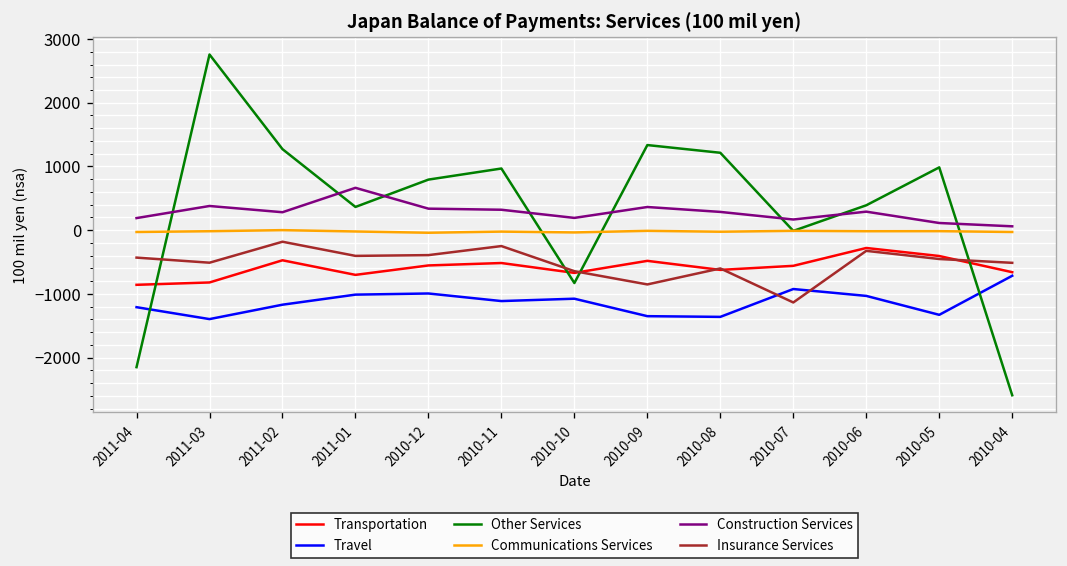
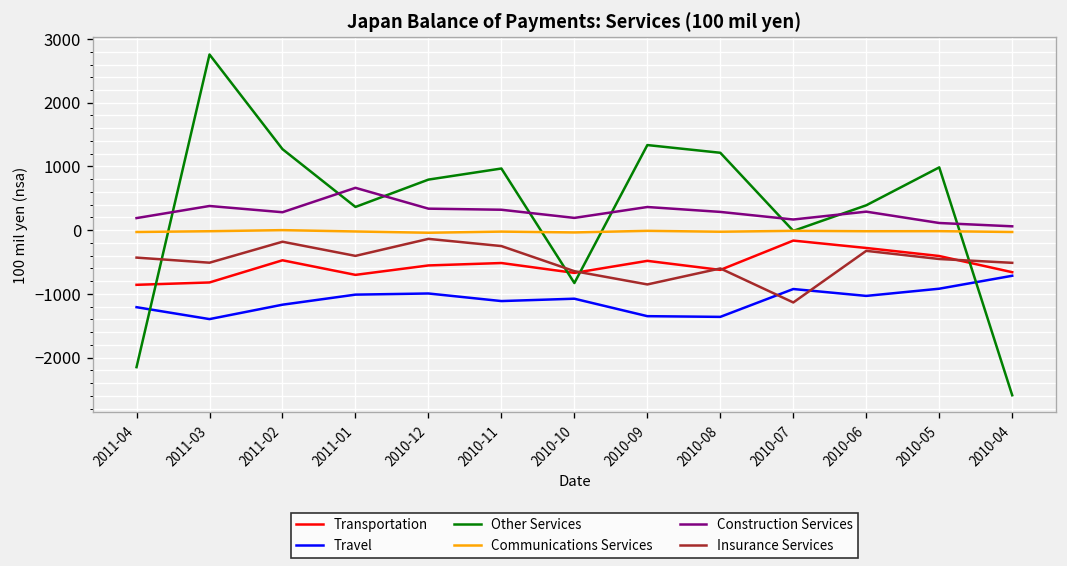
Insurance Services, 2010-12: -400 -> -100
Transportation, 2010-07: -600 -> -200
Travel, 2010-05: -1300 -> -900
